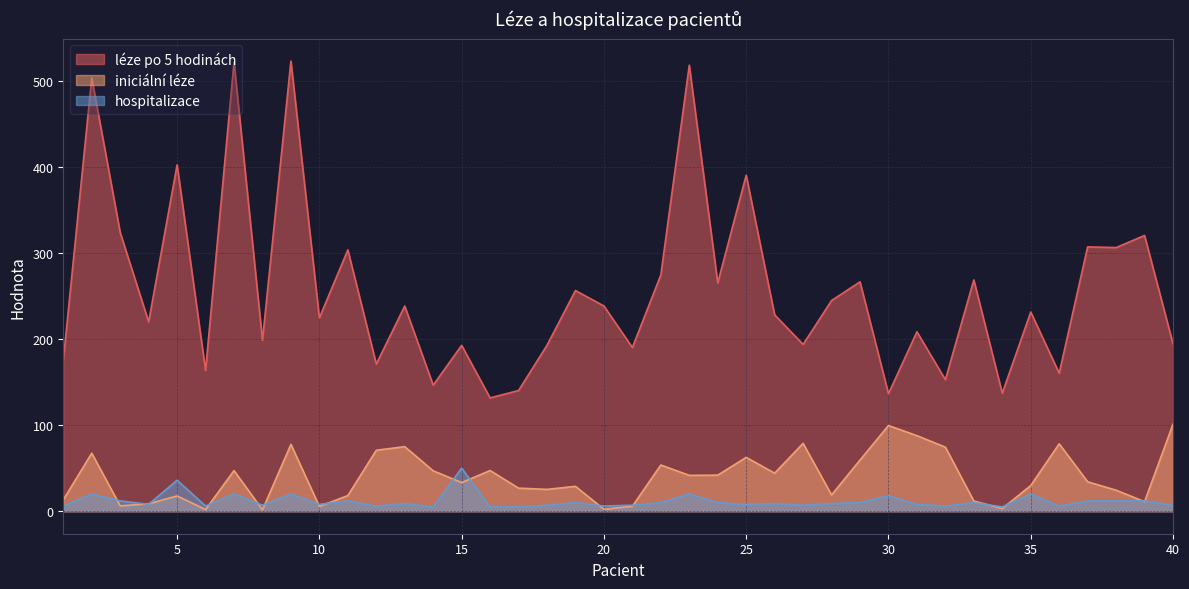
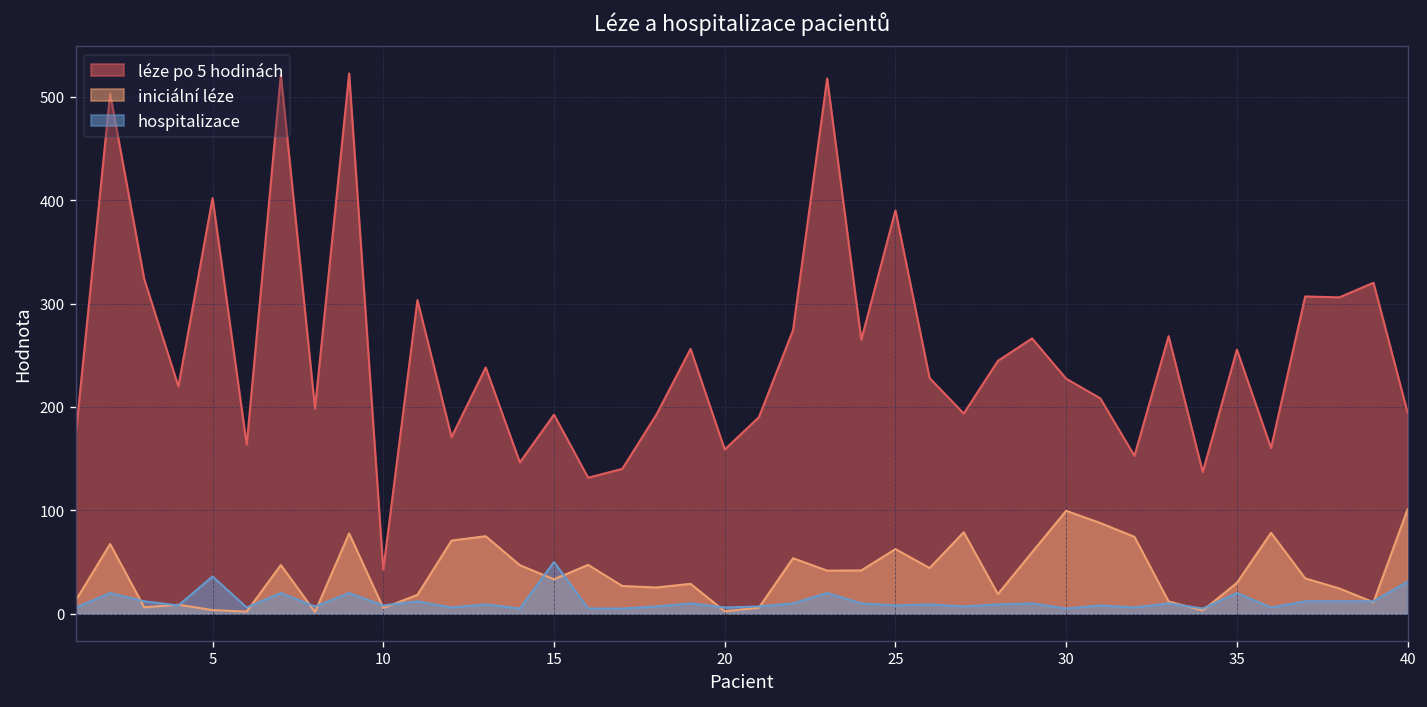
iniciální léze, 5: 20 -> 0
léze po 5 hodinách, 10: 220 -> 40
léze po 5 hodinách, 20: 240 -> 160
léze po 5 hodinách, 30: 140 -> 230
hospitalizace, 30: 20 -> 10
léze po 5 hodinách, 35: 230 -> 260
hospitalizace, 40: 10 -> 30
